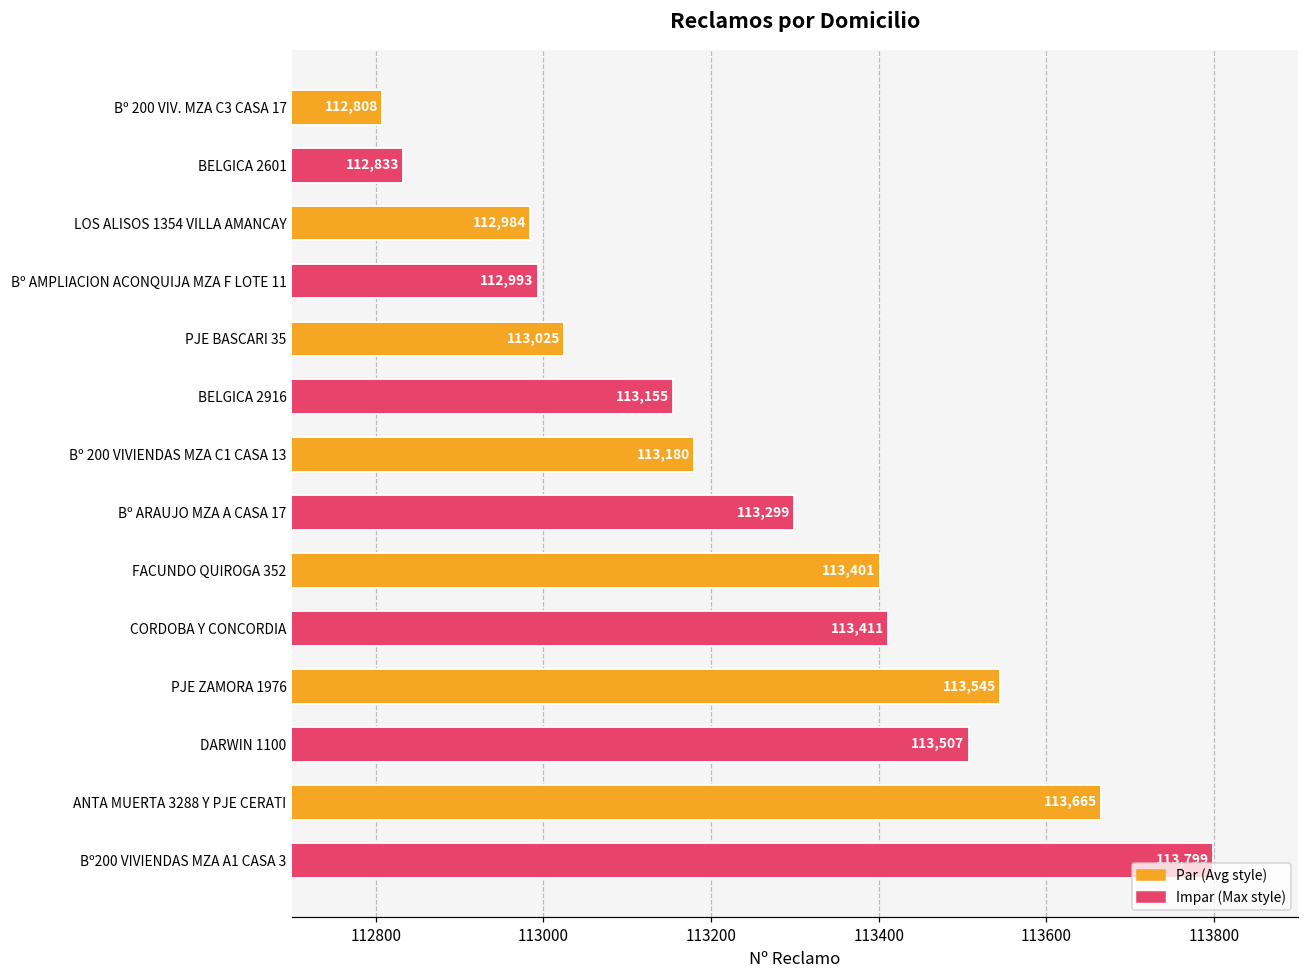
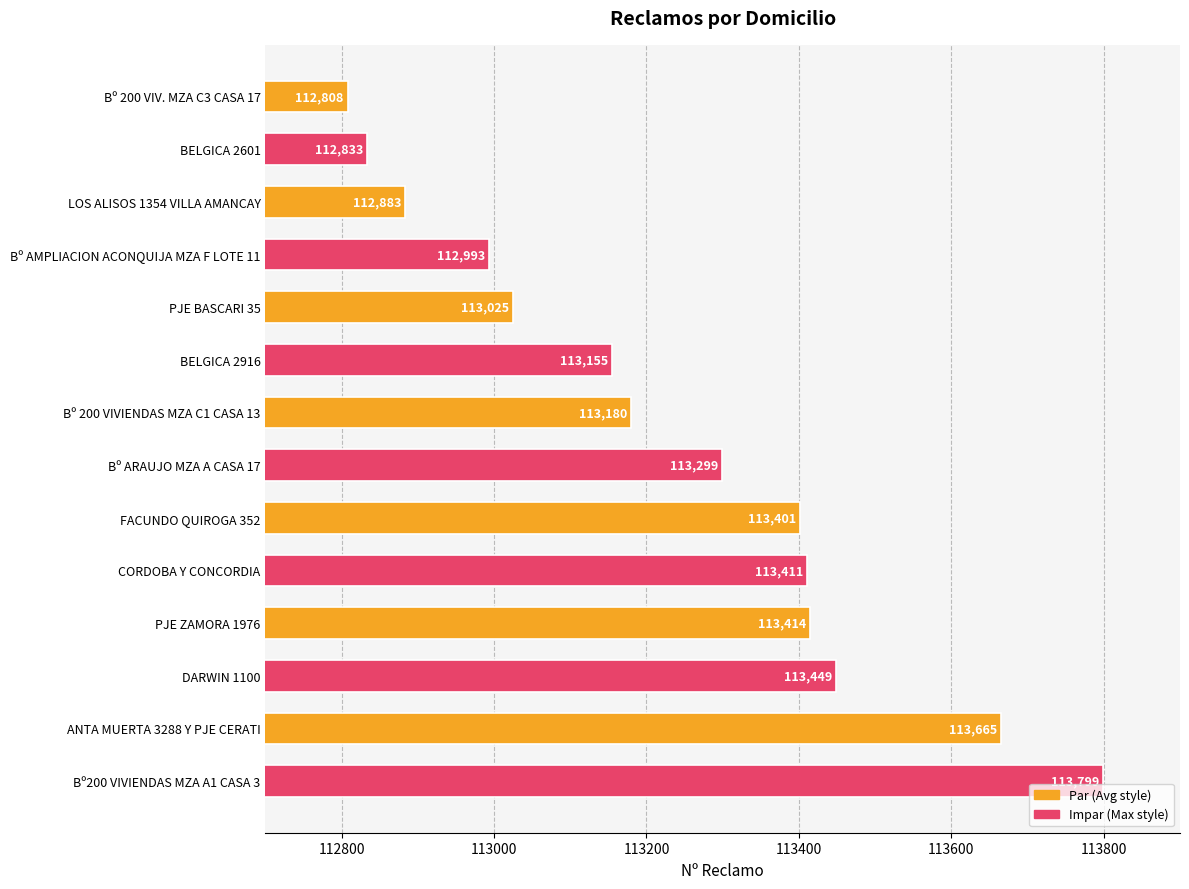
LOS ALISOS 1354 VILLA AMANCAY: 112,984 -> 112,883
PJE ZAMORA 1976: 113,545 -> 113,414
DARWIN 1100: 113,507 -> 113,449
